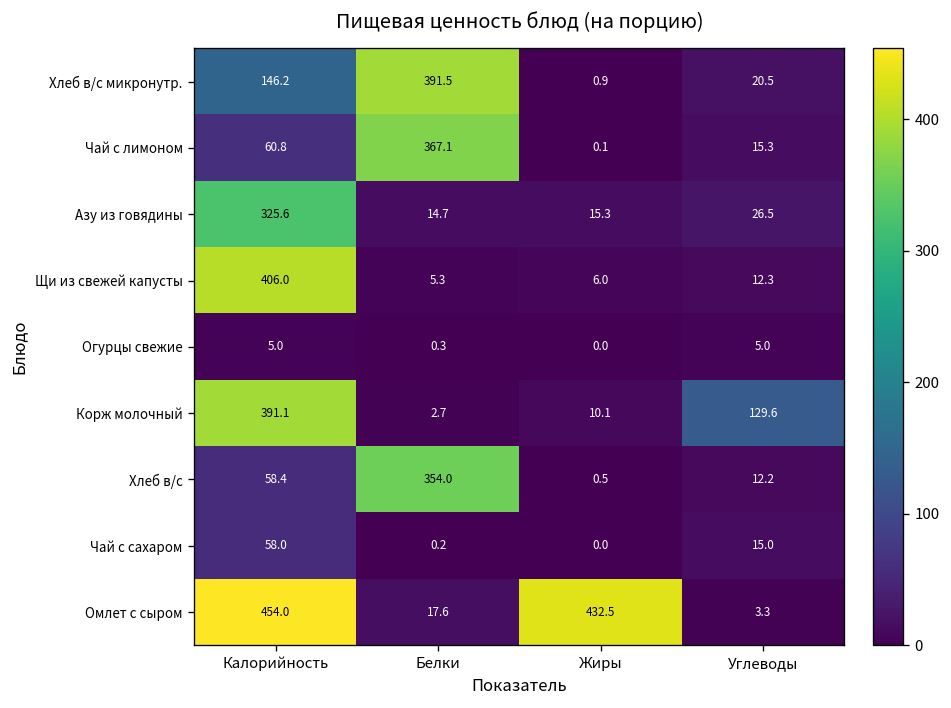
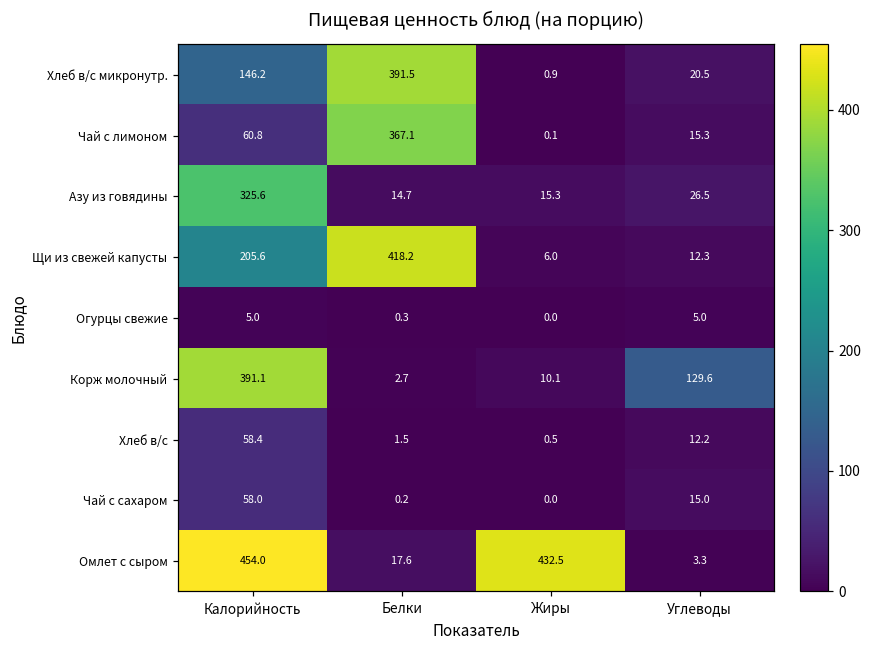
Щи из свежей капусты, Калорийность: 406.0 -> 205.6
Щи из свежей капусты, Белки: 5.3 -> 418.2
Хлеб в/с, Белки: 354.0 -> 1.5
